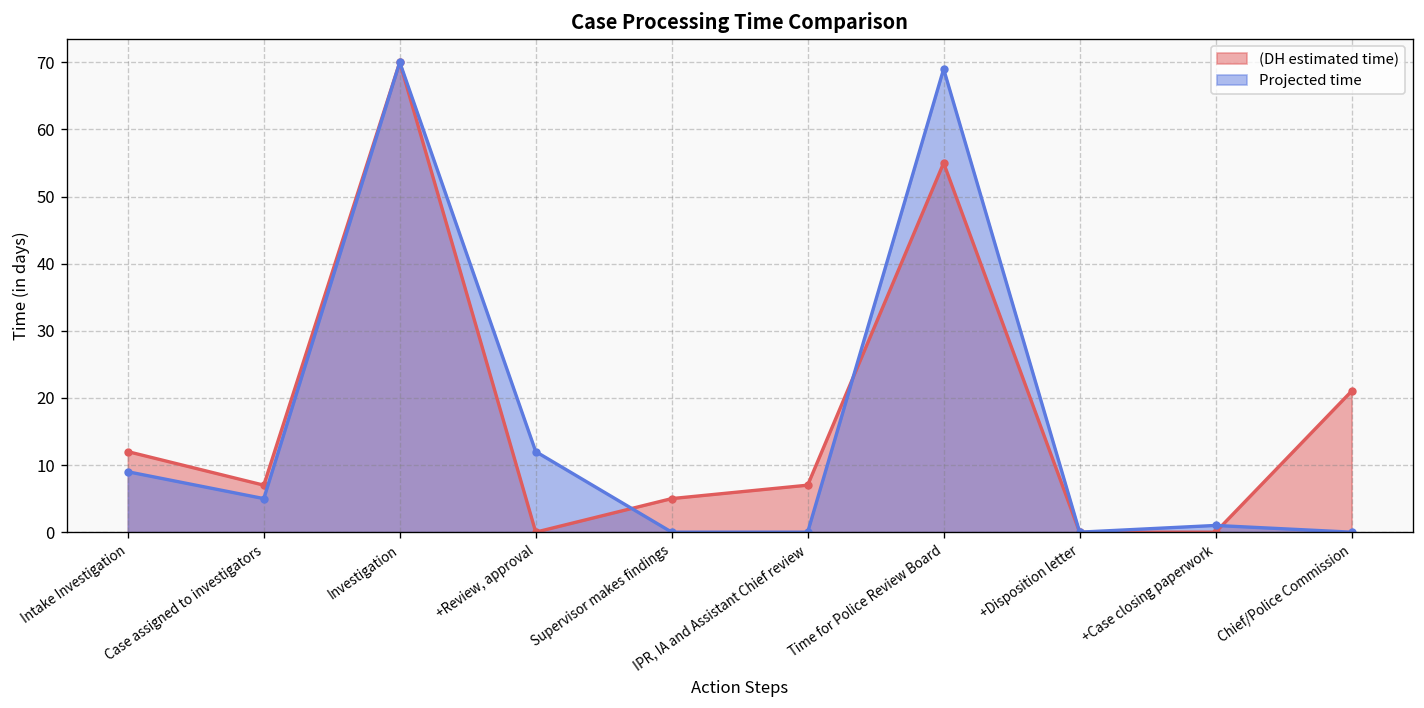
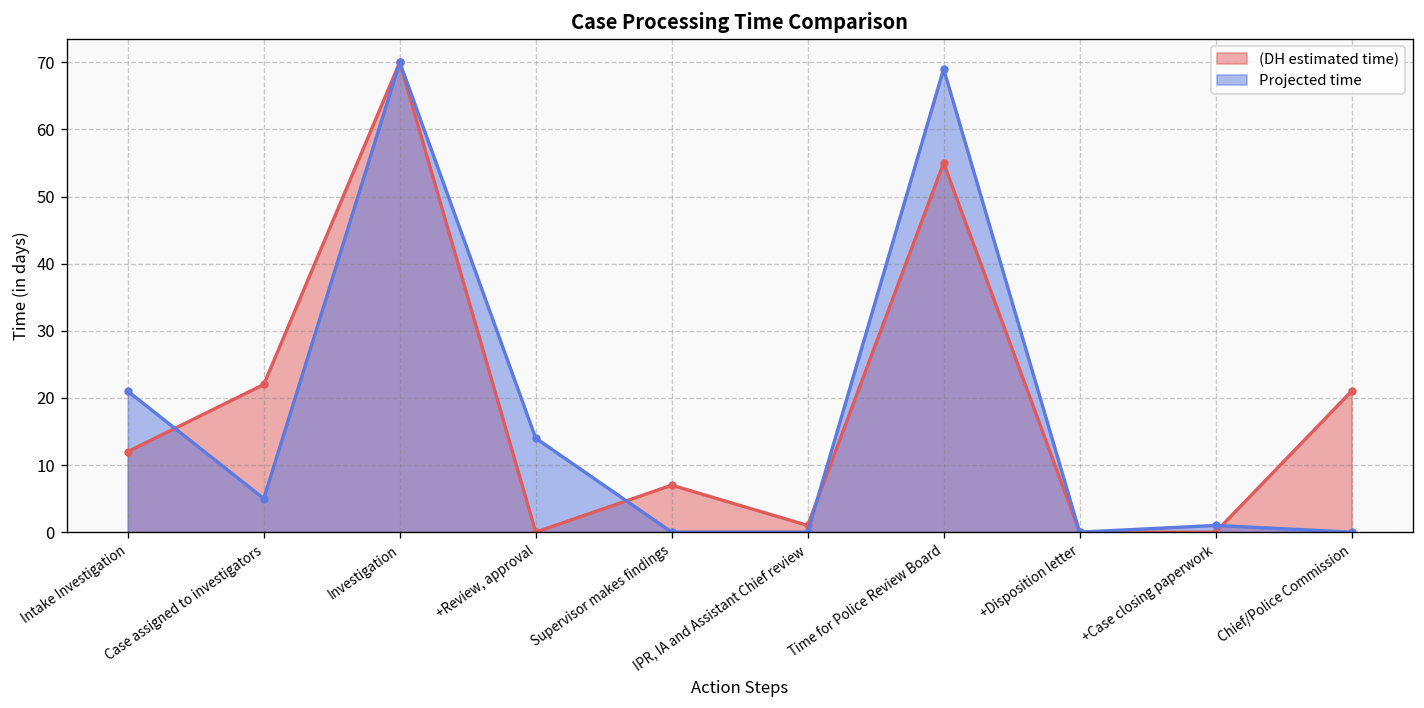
Projected time, Intake Investigation: 9 -> 21
(DH estimated time), Case assigned to investigators: 7 -> 22
Projected time, +Review, approval: 12 -> 14
(DH estimated time), Supervisor makes findings: 5 -> 7
(DH estimated time), IPR, IA and Assistant Chief review: 7 -> 1
